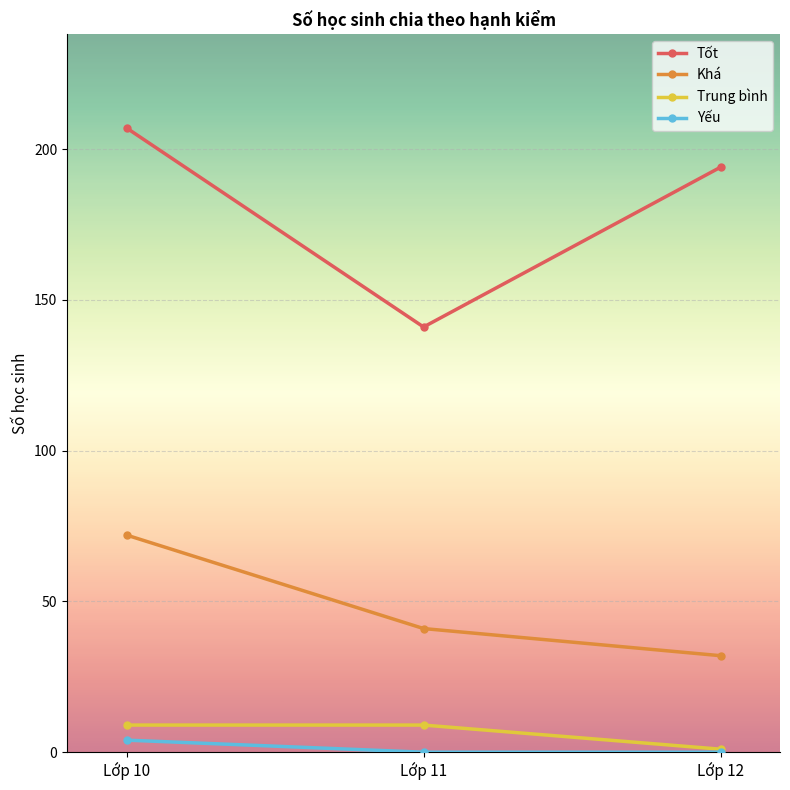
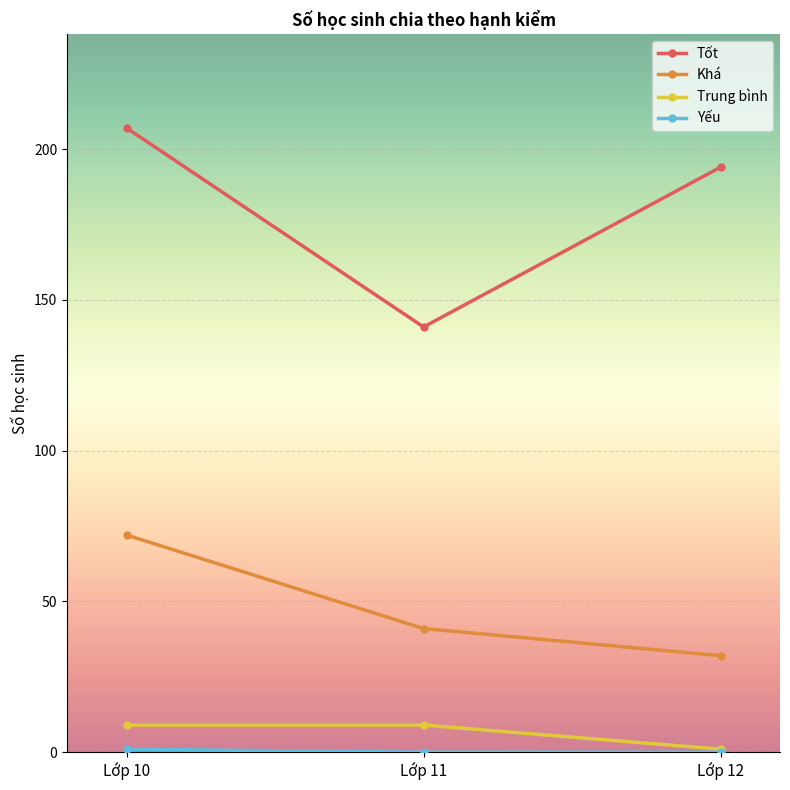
Yếu, Lớp 10: 4 -> 1
